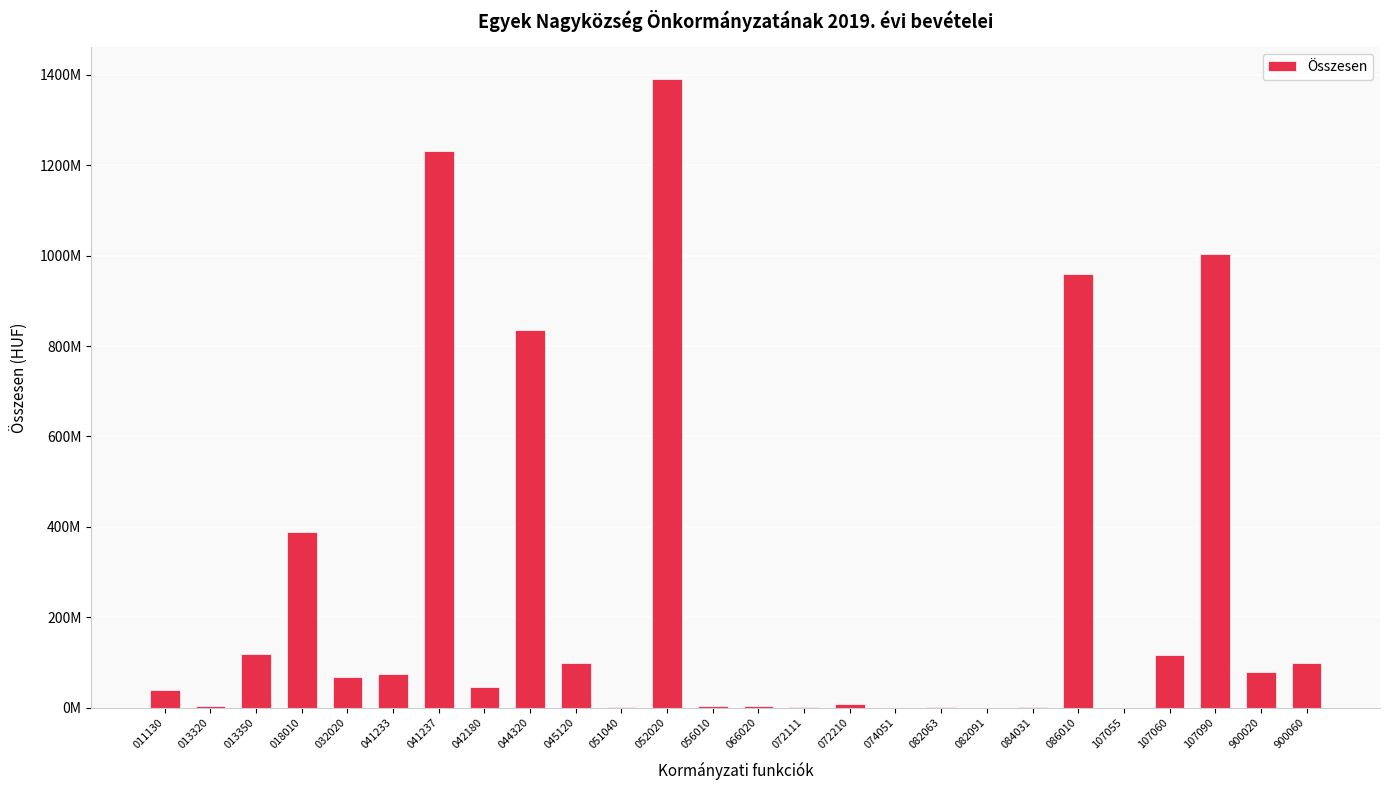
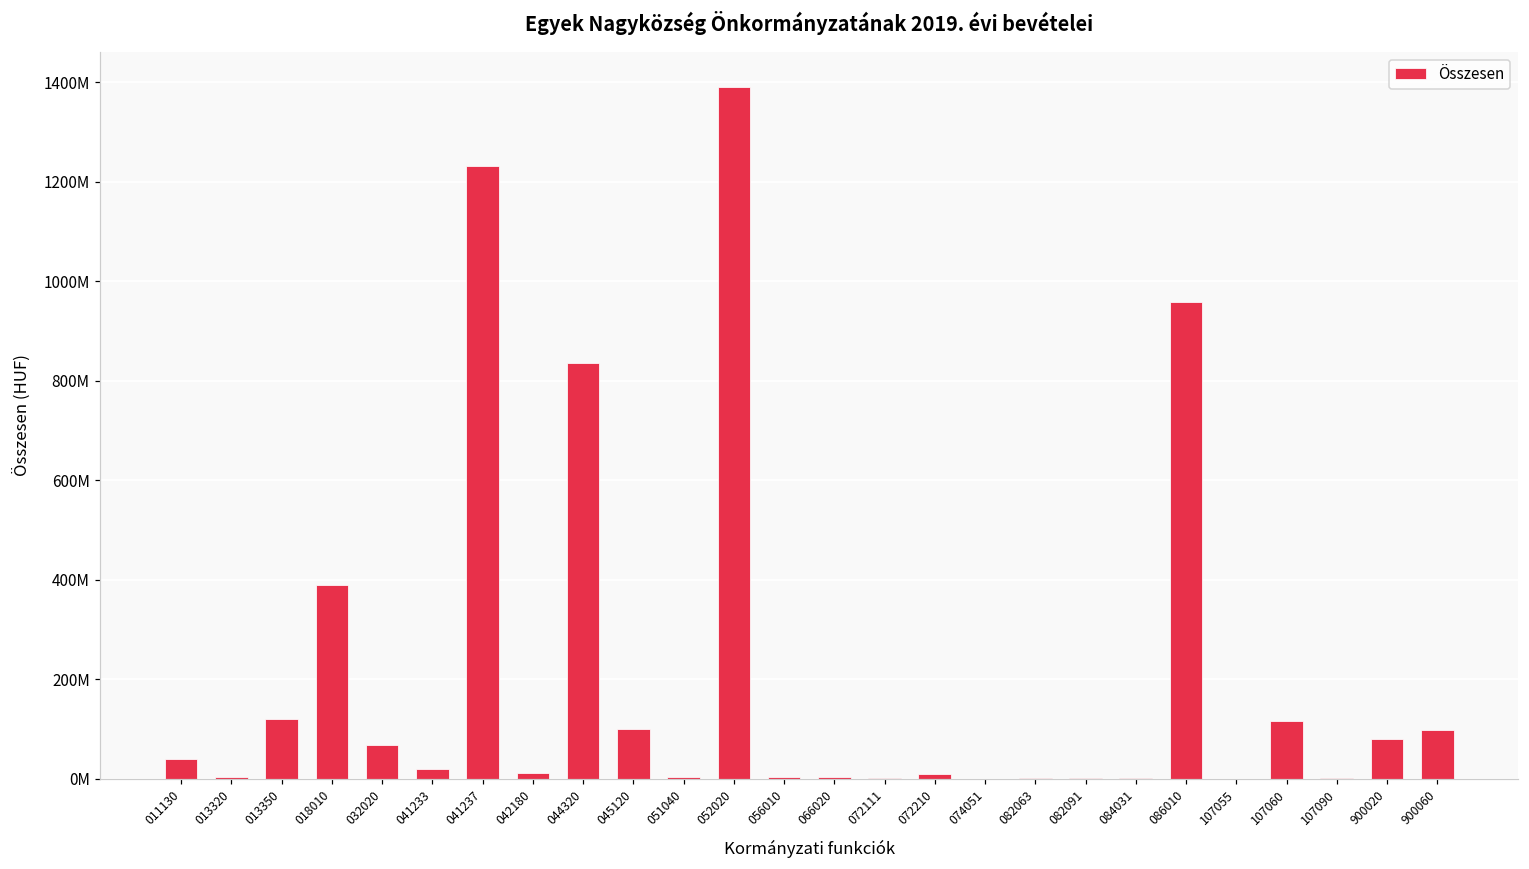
041233: 70000000 -> 20000000
042180: 50000000 -> 10000000
107090: 1000000000 -> 0
